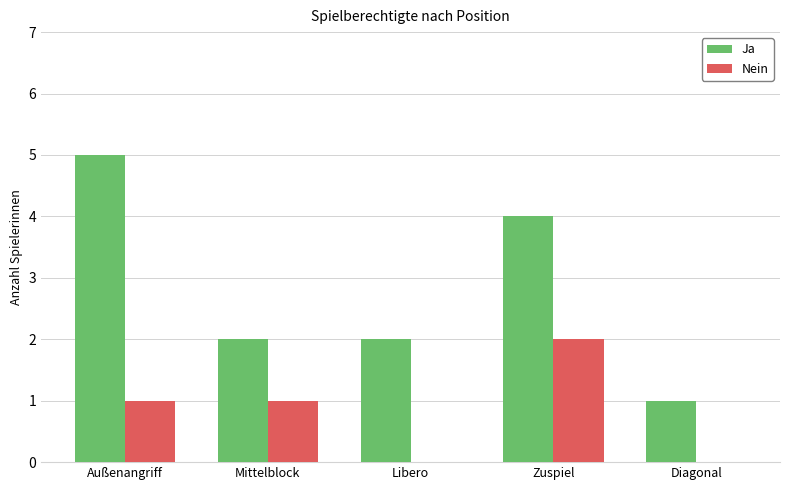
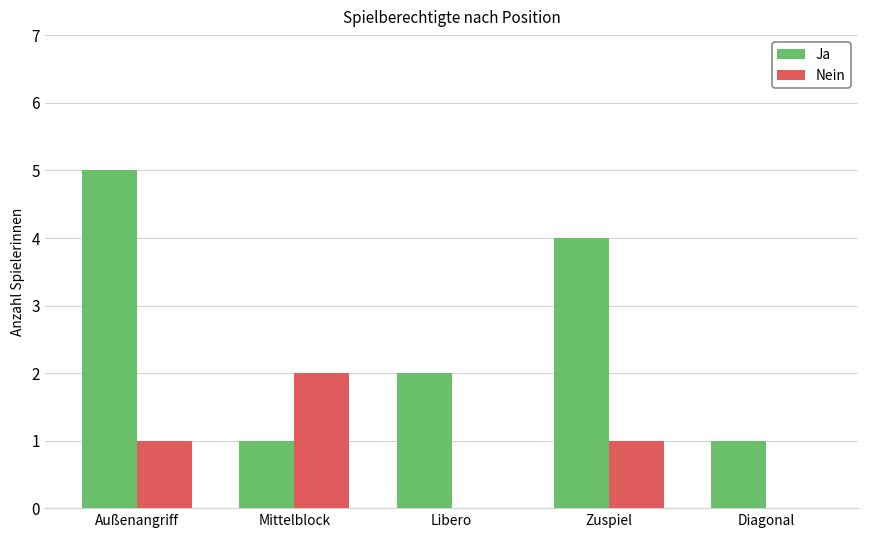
Ja, Mittelblock: 2 -> 1
Nein, Mittelblock: 1 -> 2
Nein, Zuspiel: 2 -> 1
